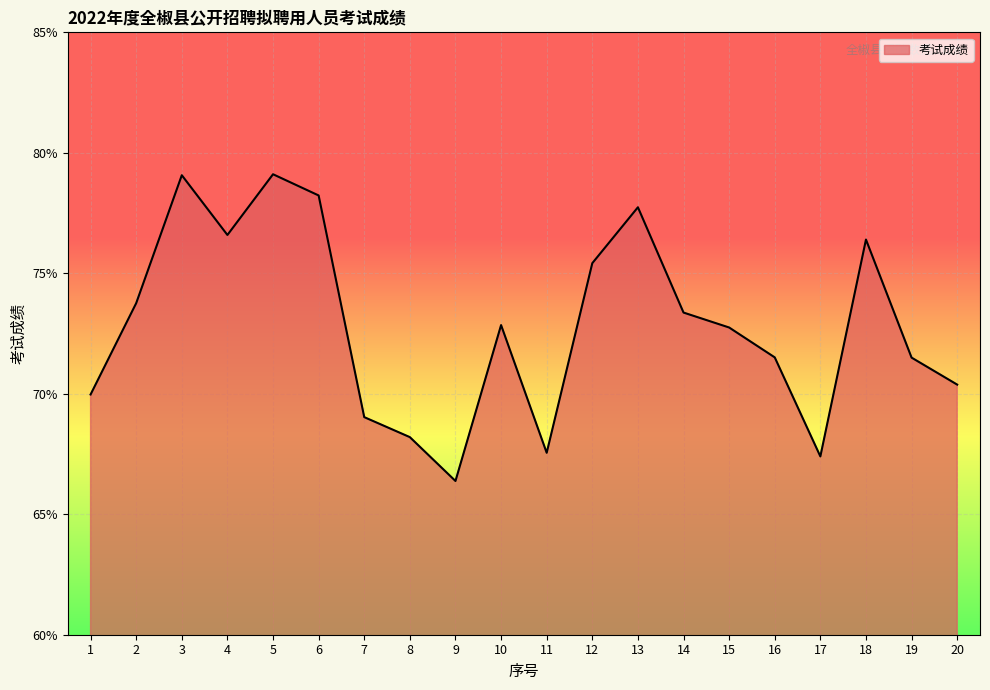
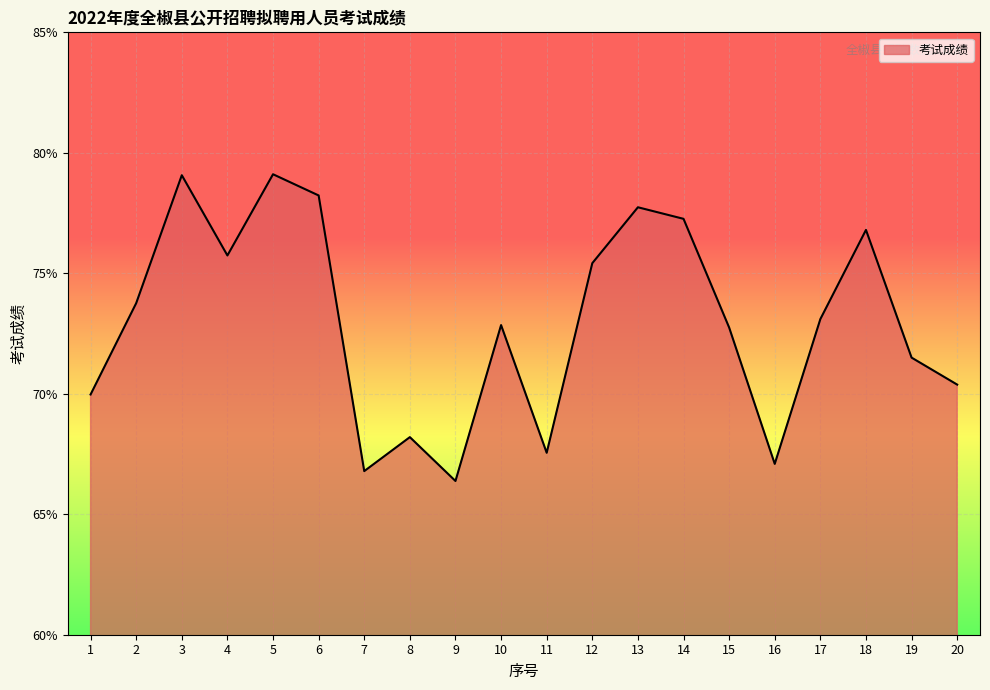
4: 76.6% -> 75.7%
7: 69.0% -> 66.8%
14: 73.4% -> 77.3%
16: 71.5% -> 67.1%
17: 67.4% -> 73.1%
18: 76.4% -> 76.8%
